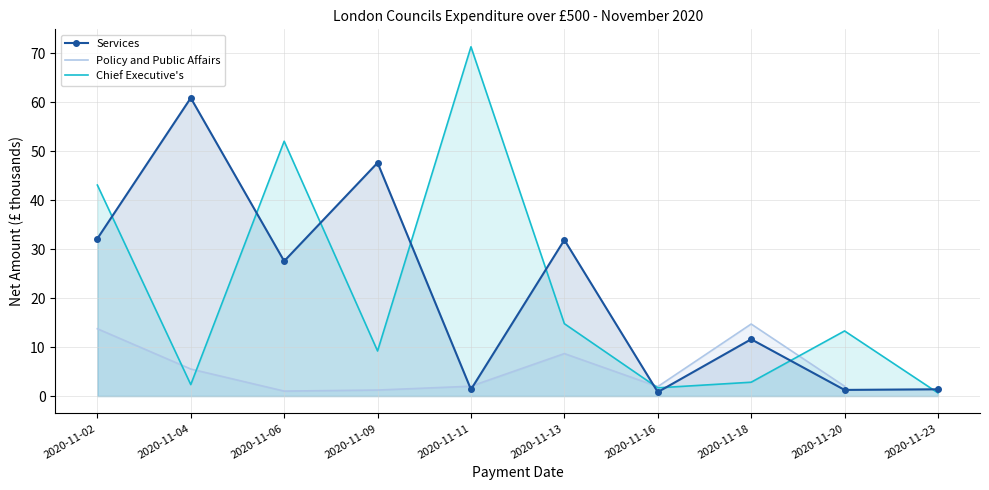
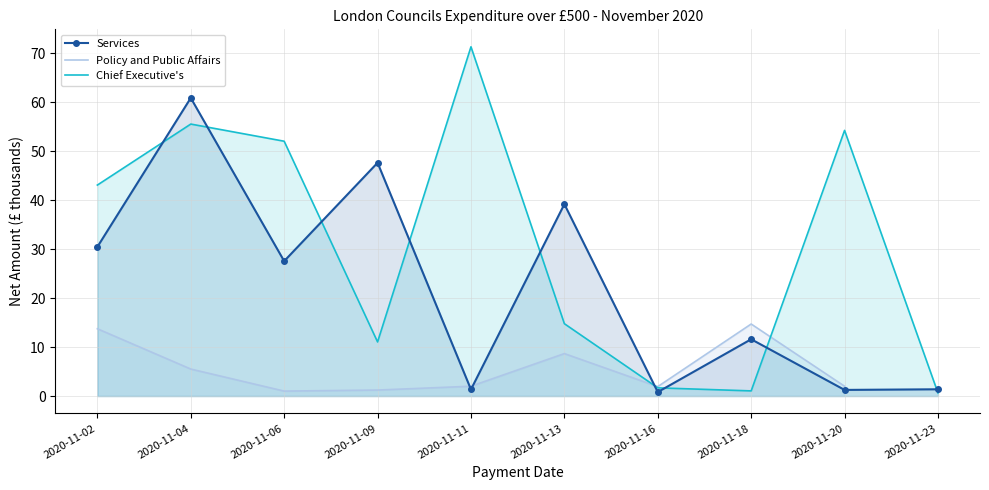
Services, 2020-11-02: 32 -> 30
Chief Executive's, 2020-11-04: 2 -> 56
Chief Executive's, 2020-11-09: 9 -> 11
Services, 2020-11-13: 32 -> 39
Chief Executive's, 2020-11-18: 3 -> 1
Chief Executive's, 2020-11-20: 13 -> 54
